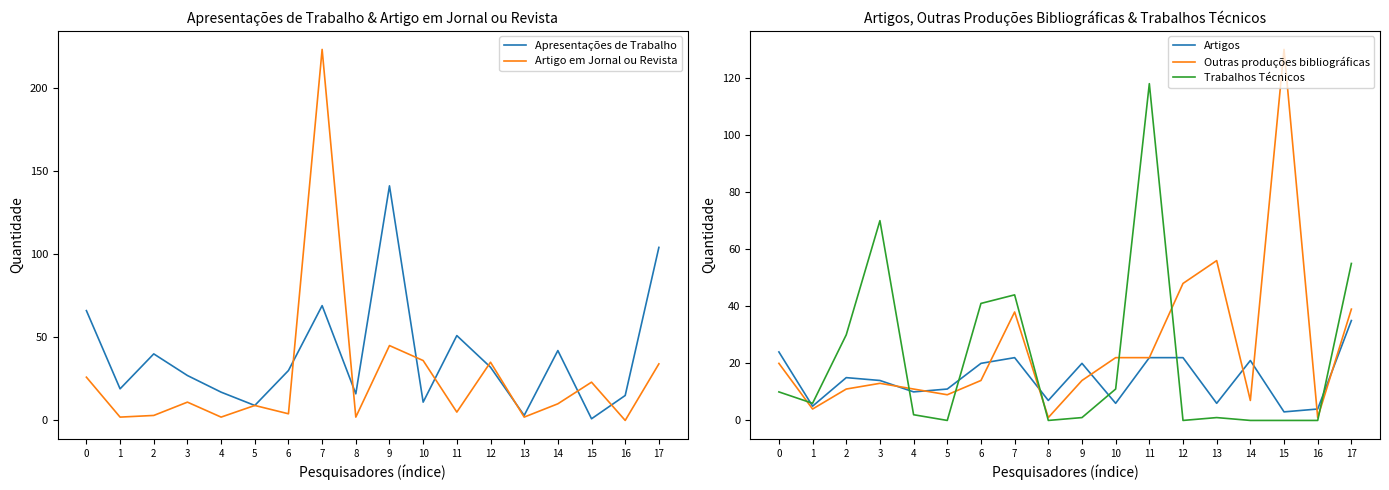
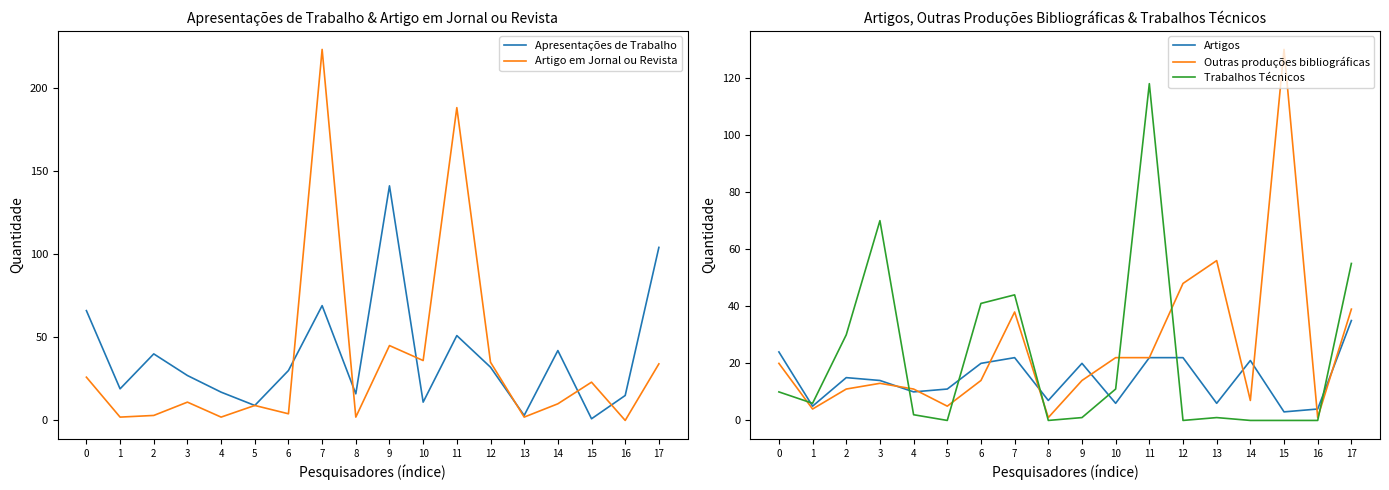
Apresentações de Trabalho & Artigo em Jornal ou Revista, Artigo em Jornal ou Revista, 11: 5 -> 188
Artigos, Outras Produções Bibliográficas & Trabalhos Técnicos, Outras produções bibliográficas, 5: 9 -> 5
